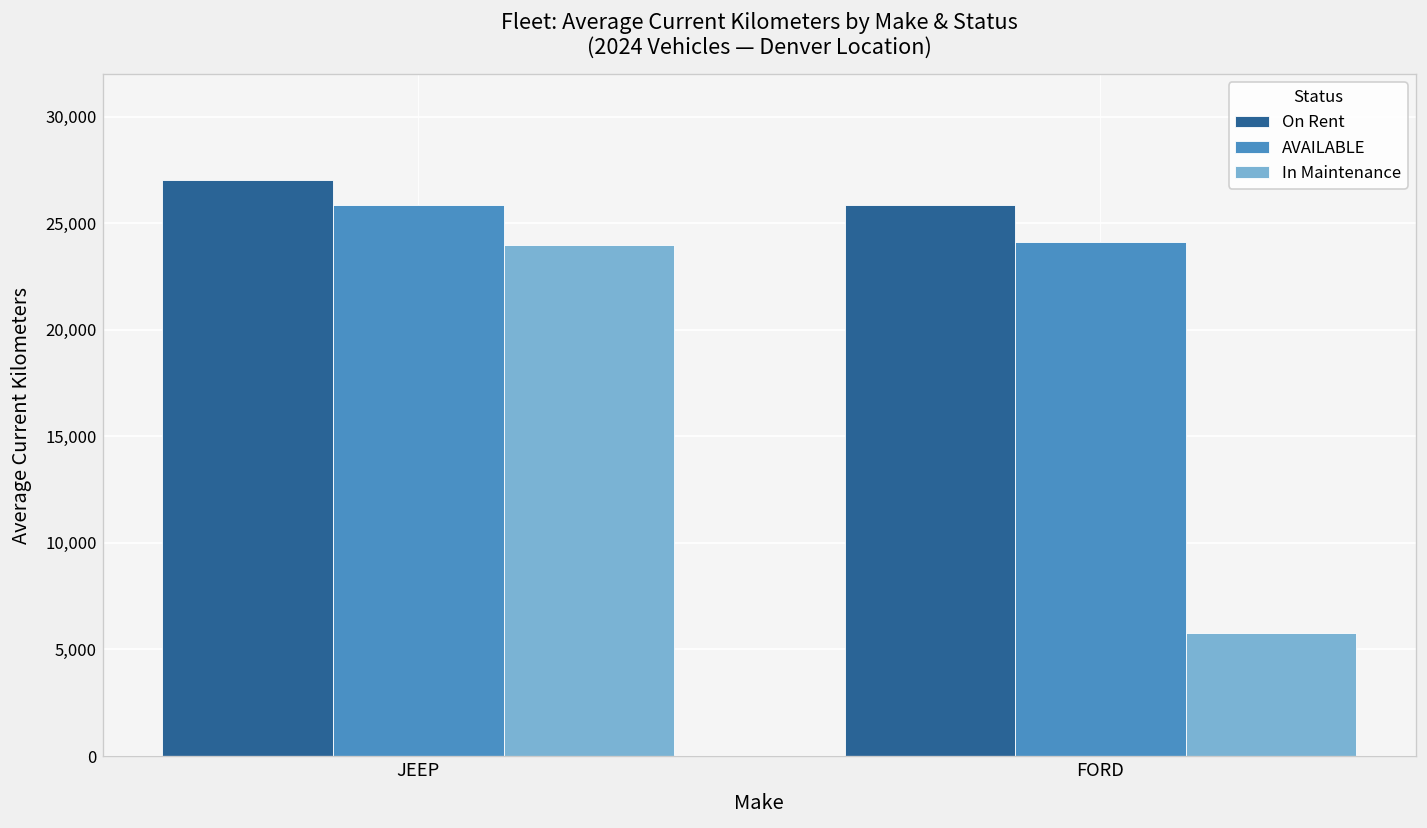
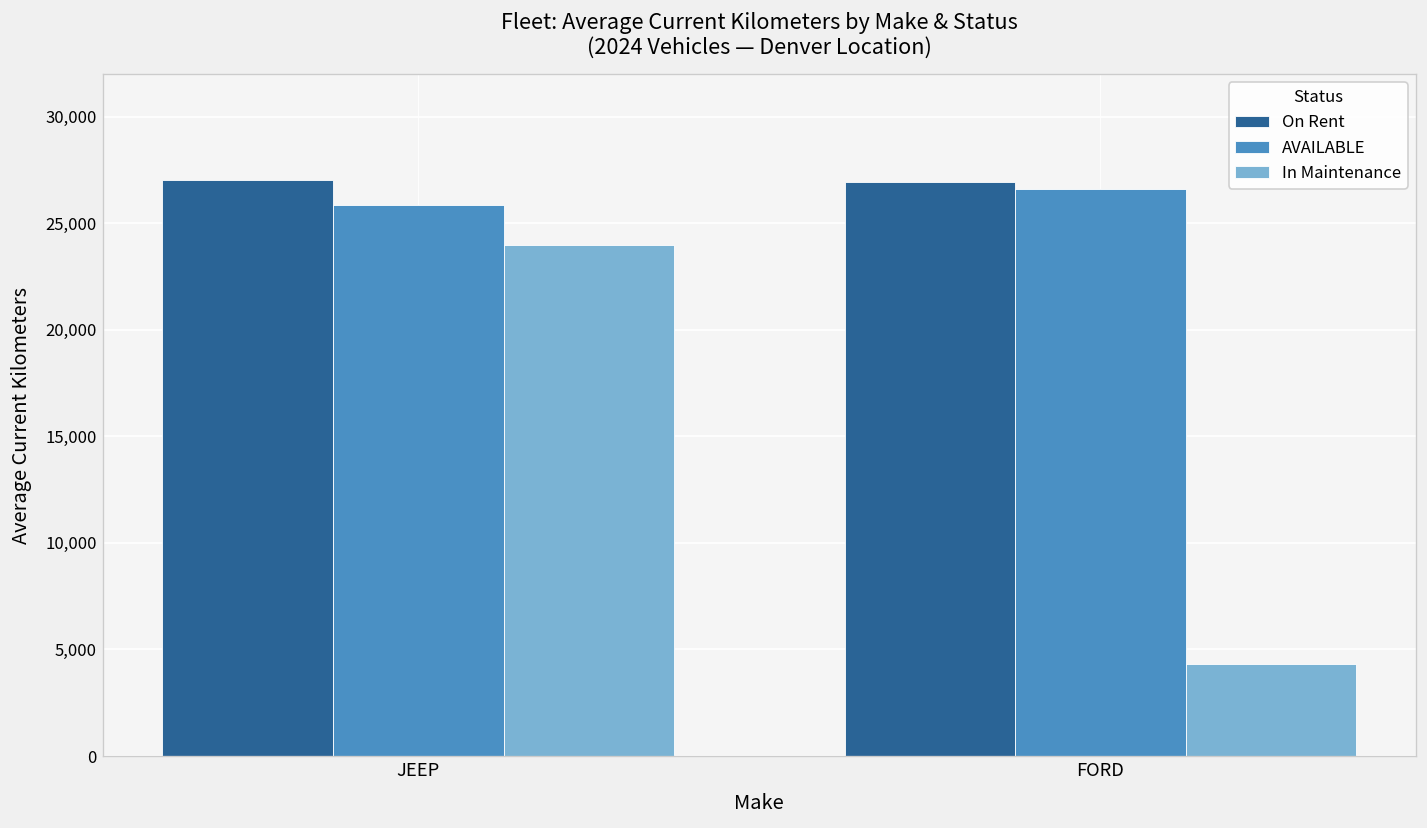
On Rent, FORD: 25,900 -> 26,900
AVAILABLE, FORD: 24,100 -> 26,600
In Maintenance, FORD: 5,800 -> 4,300
